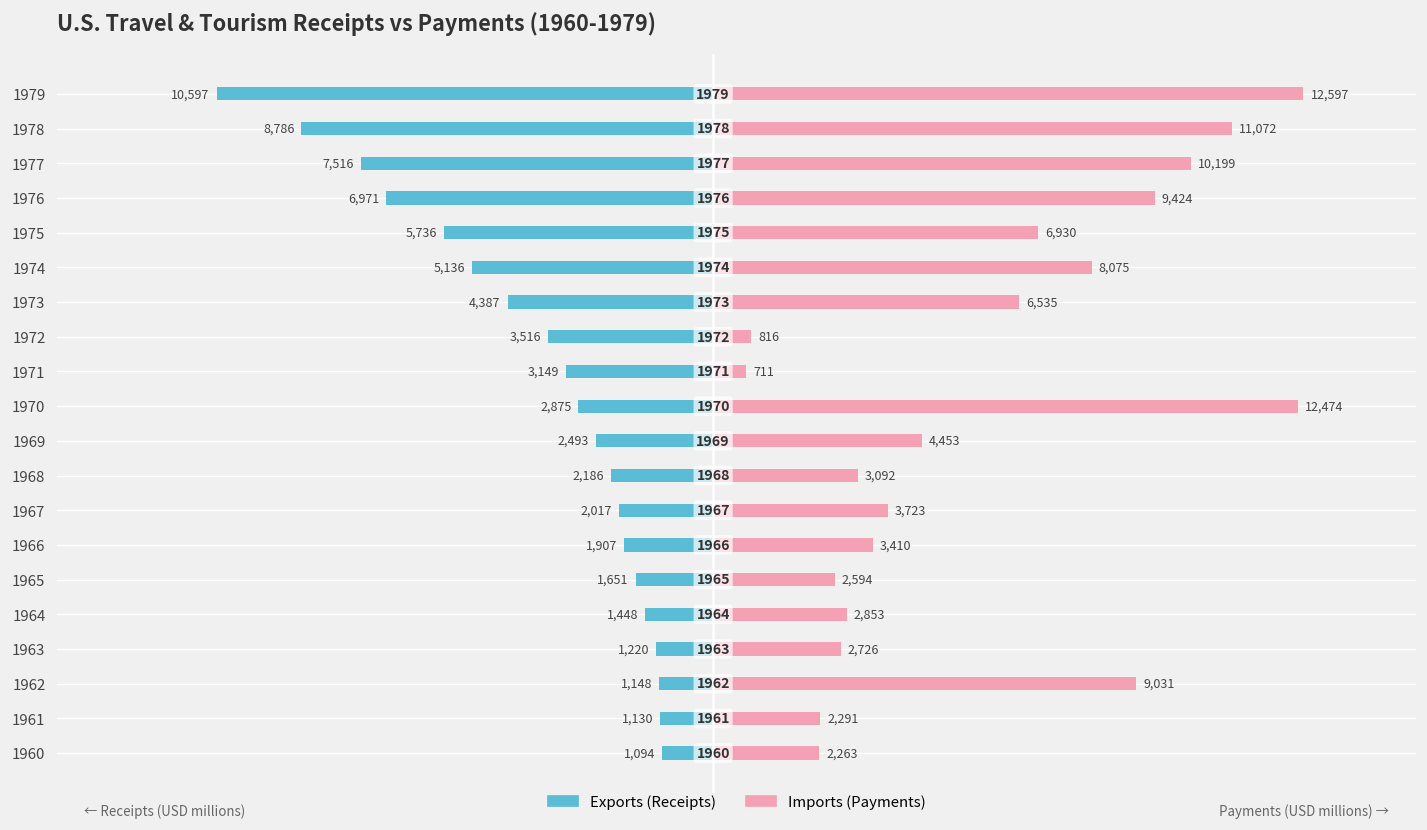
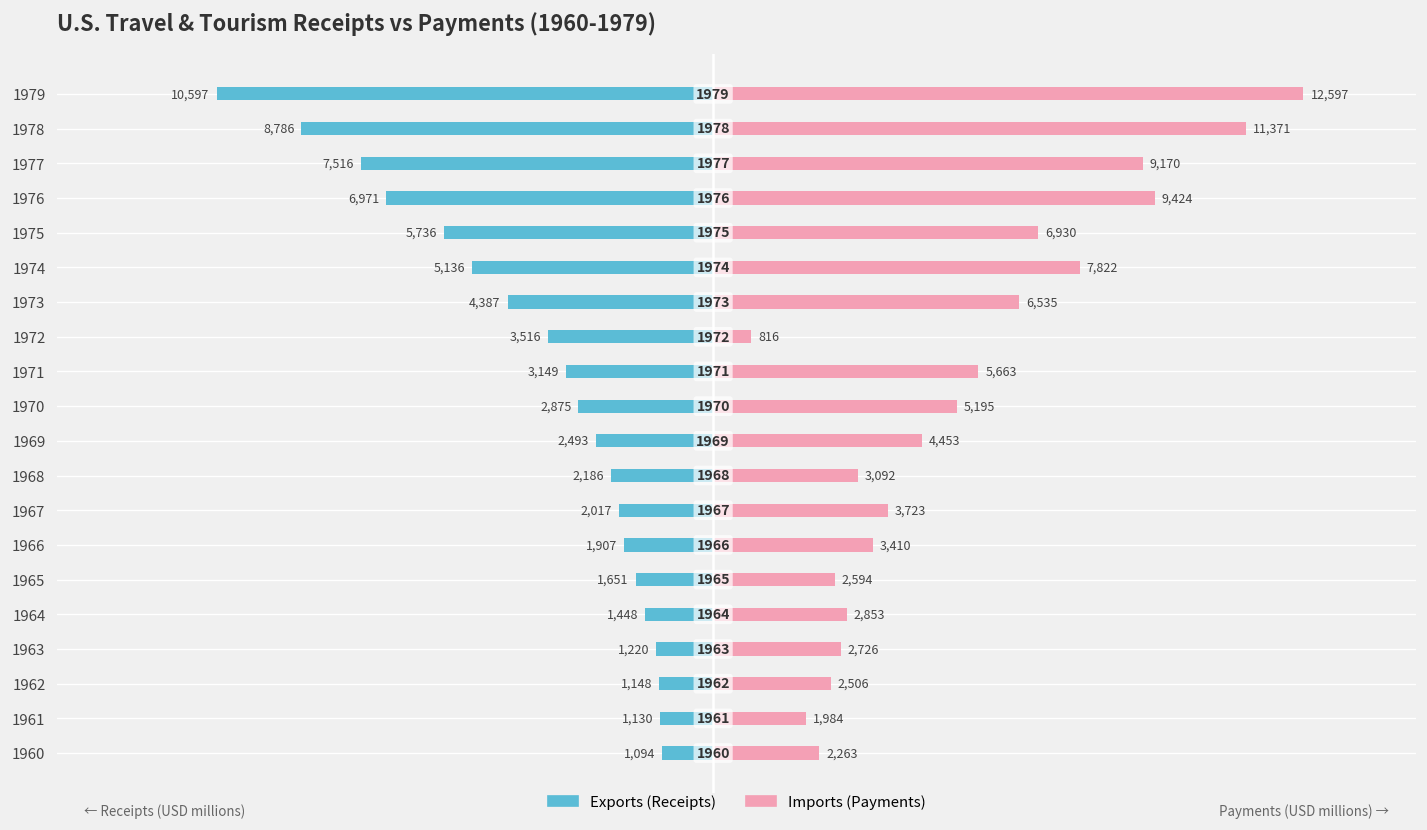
Imports (Payments), 1978: 11,072 -> 11,371
Imports (Payments), 1977: 10,199 -> 9,170
Imports (Payments), 1974: 8,075 -> 7,822
Imports (Payments), 1971: 711 -> 5,663
Imports (Payments), 1970: 12,474 -> 5,195
Imports (Payments), 1962: 9,031 -> 2,506
Imports (Payments), 1961: 2,291 -> 1,984
